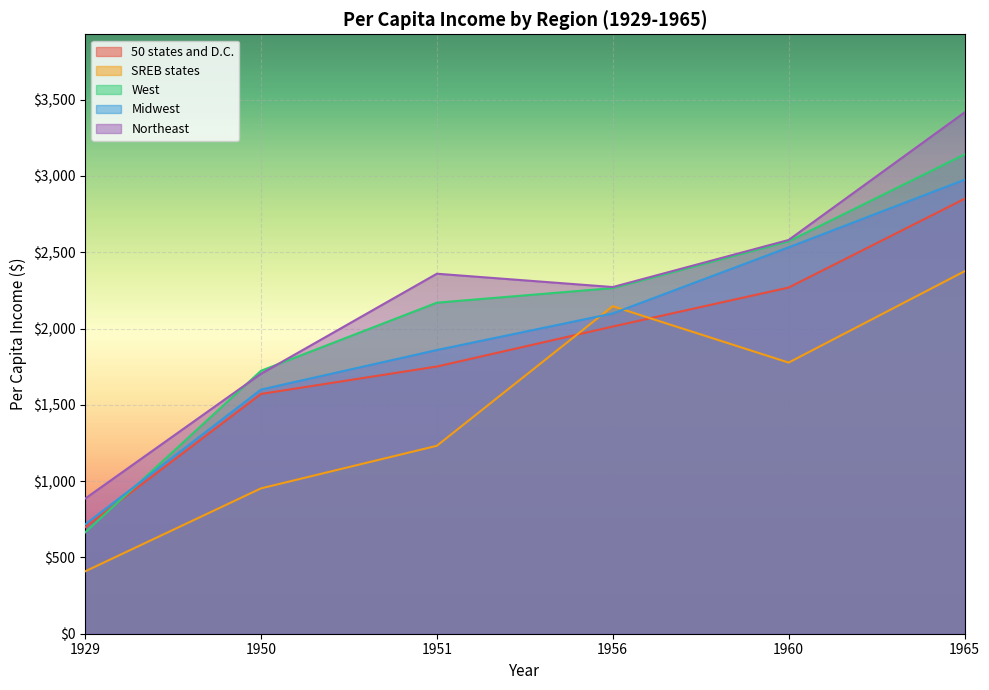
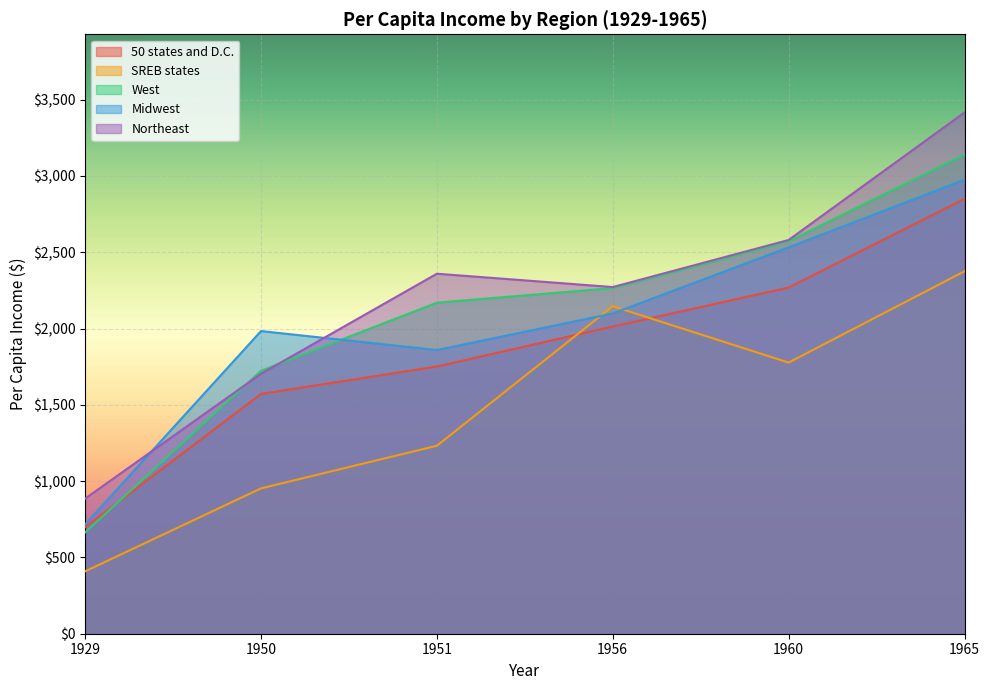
Midwest, 1950: $1,600 -> $1,980
